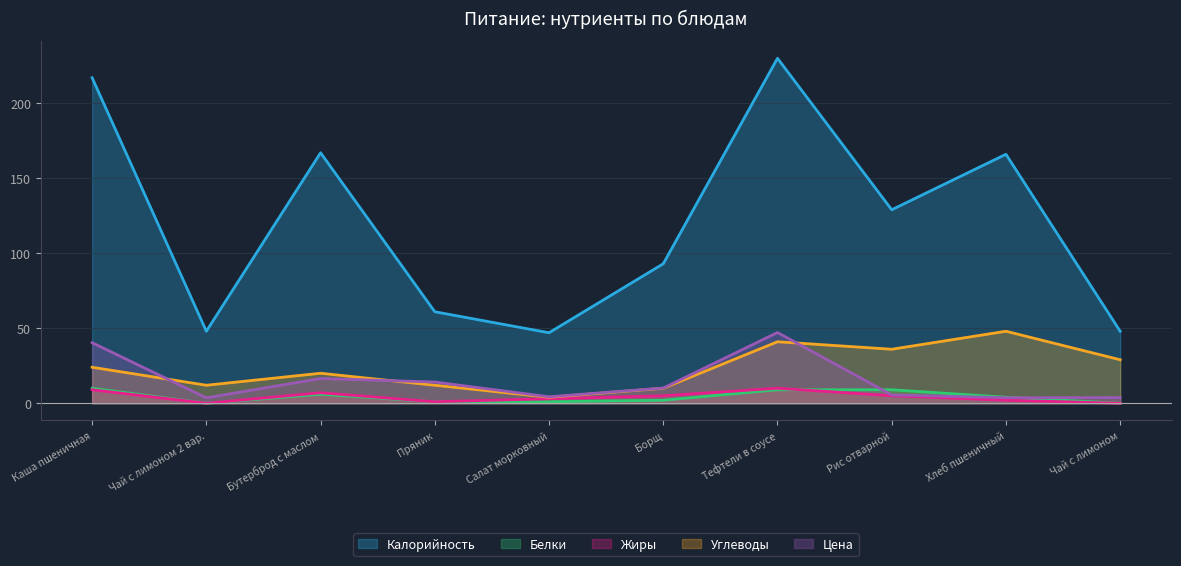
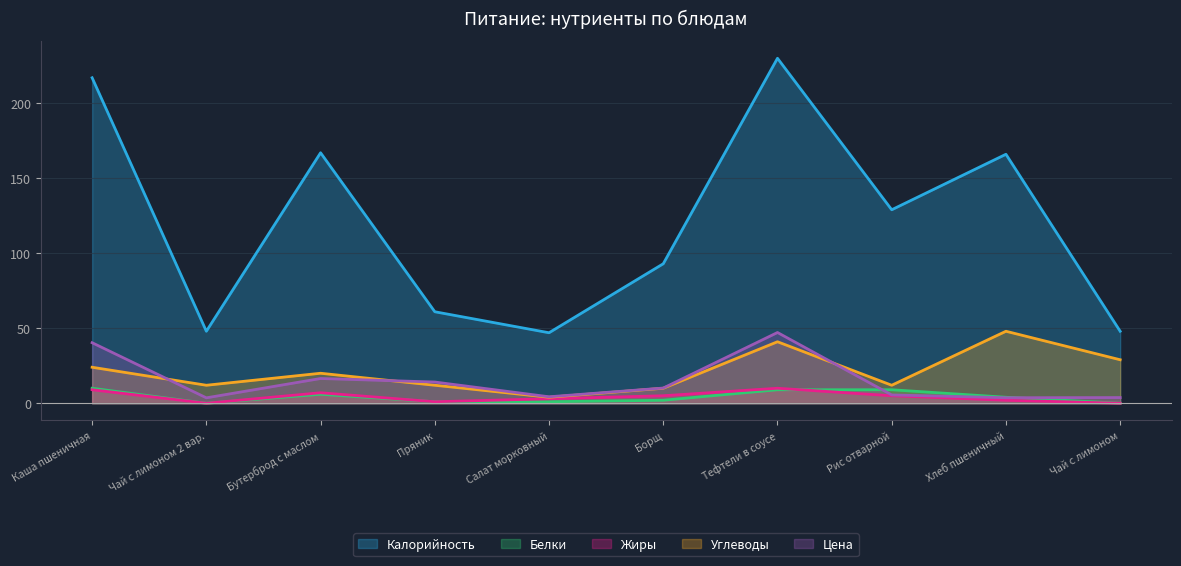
Углеводы, Рис отварной: 36 -> 12
